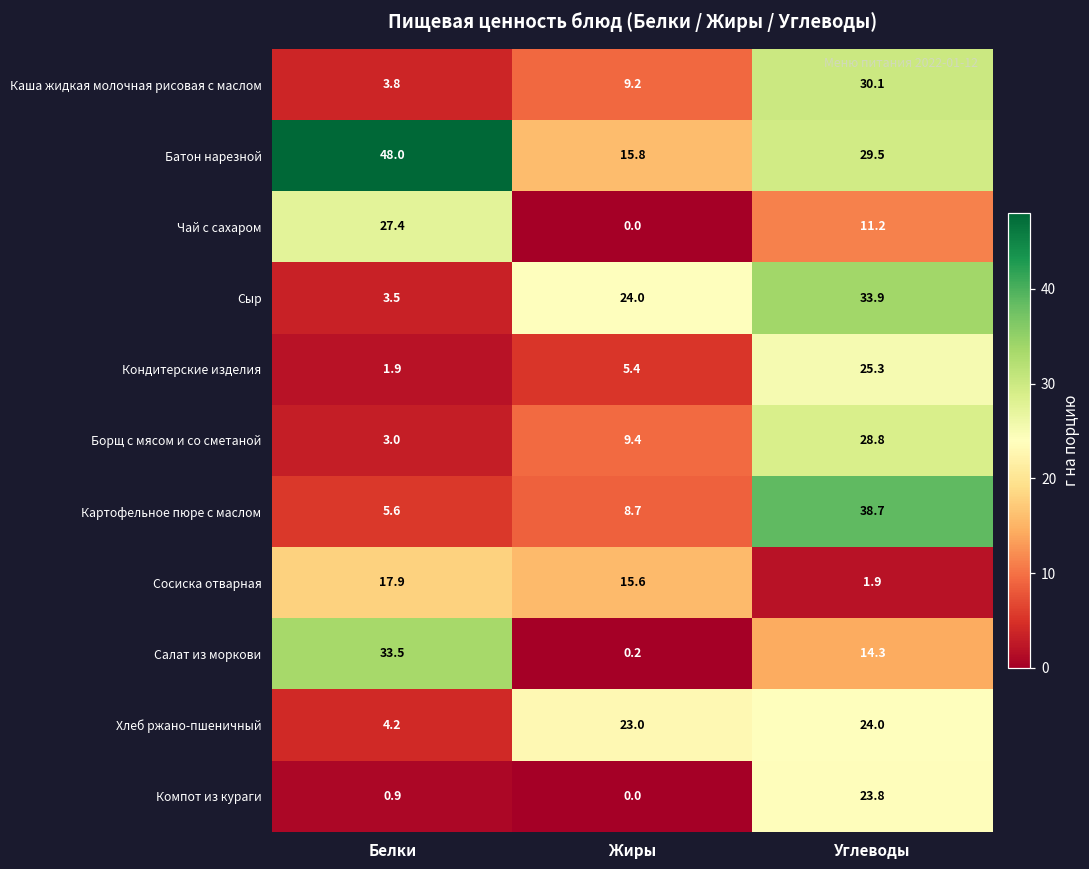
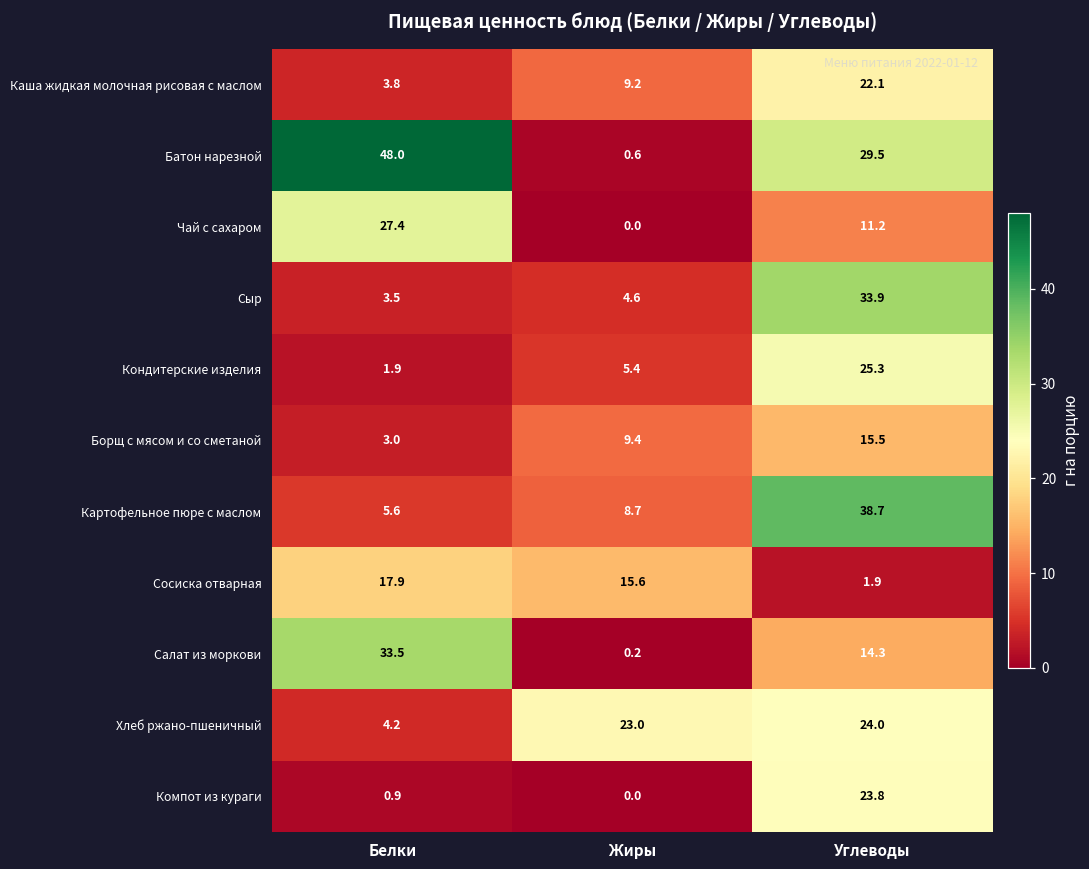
Каша жидкая молочная рисовая с маслом, Углеводы: 30.1 -> 22.1
Батон нарезной, Жиры: 15.8 -> 0.6
Сыр, Жиры: 24.0 -> 4.6
Борщ с мясом и со сметаной, Углеводы: 28.8 -> 15.5
